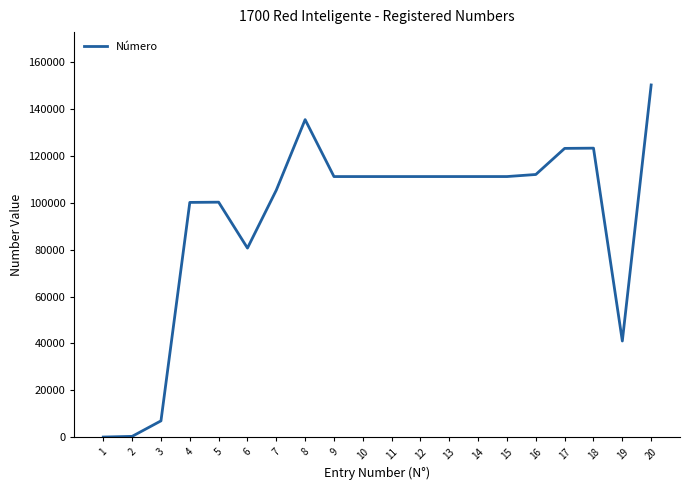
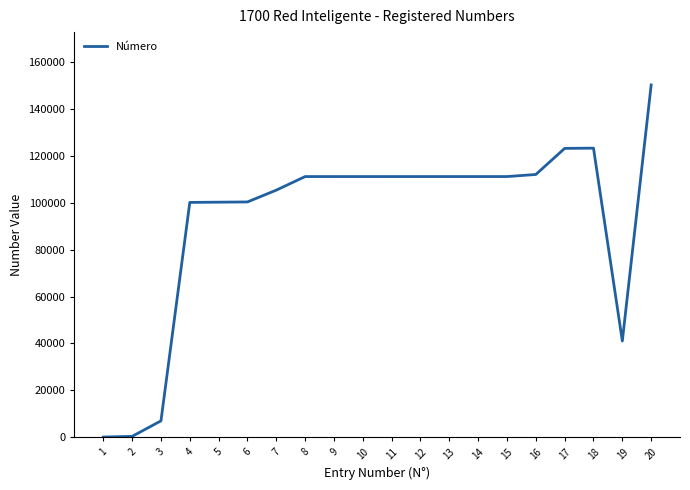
6: 81000 -> 100000
8: 135000 -> 111000
